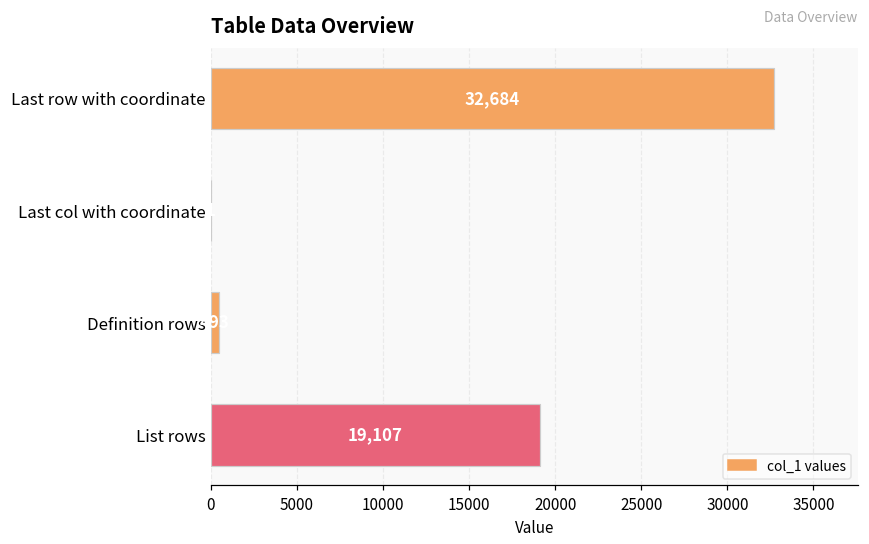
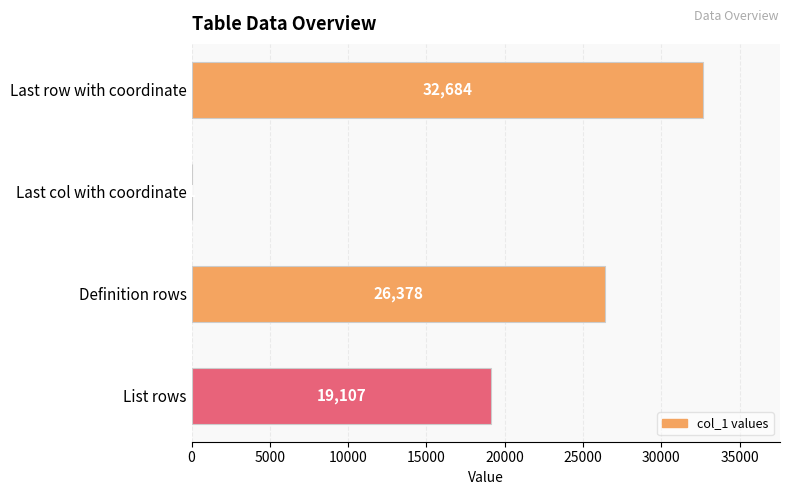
Definition rows: 500 -> 26400
